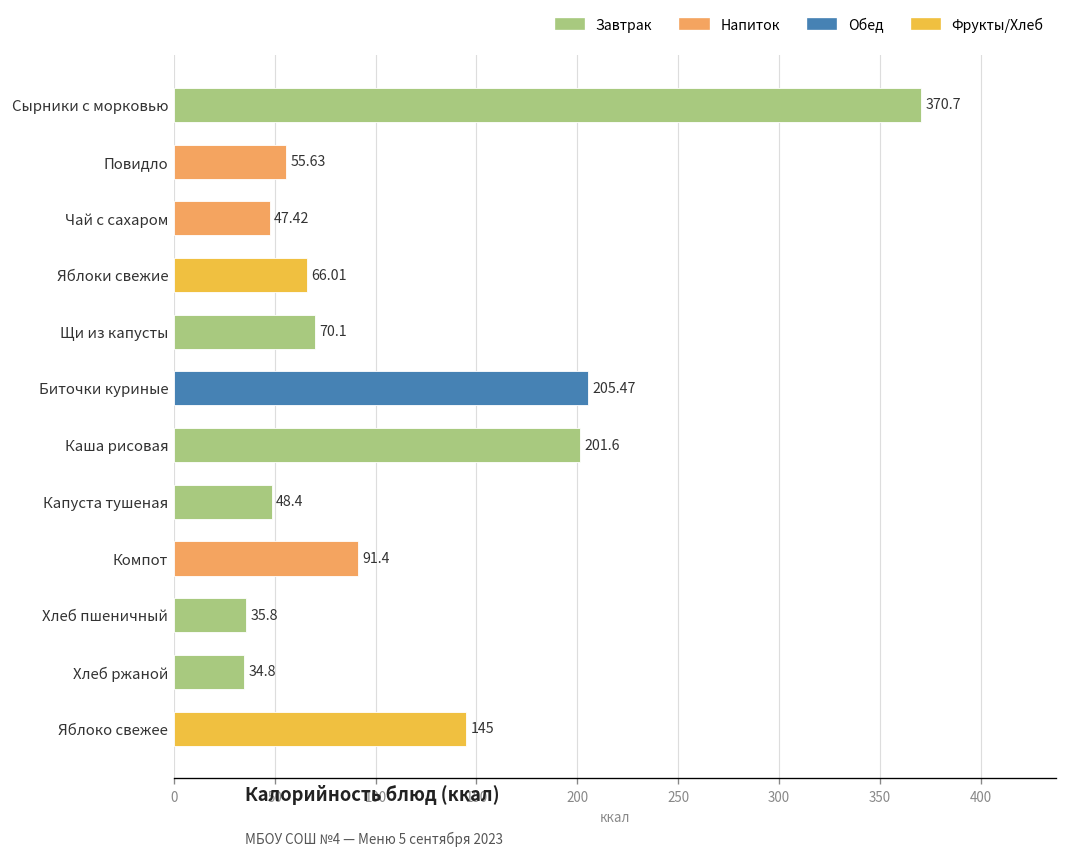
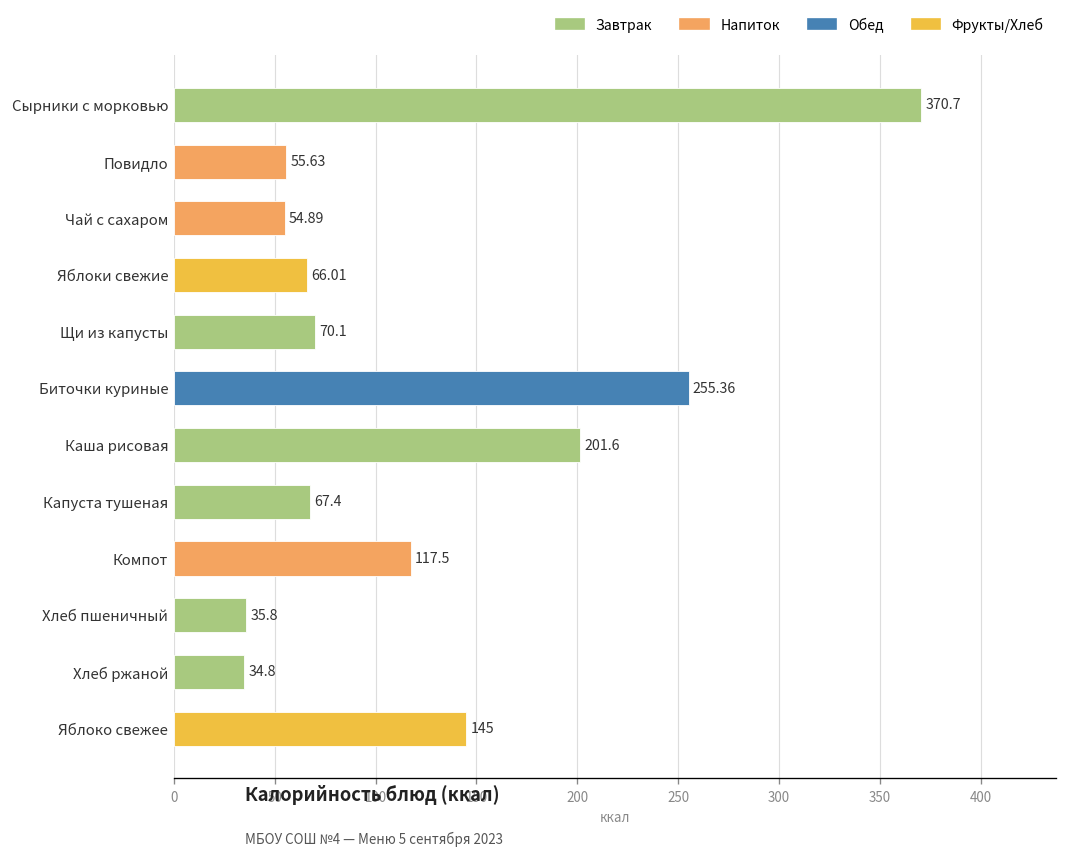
Чай с сахаром: 47.42 -> 54.89
Биточки куриные: 205.47 -> 255.36
Капуста тушеная: 48.4 -> 67.4
Компот: 91.4 -> 117.5
